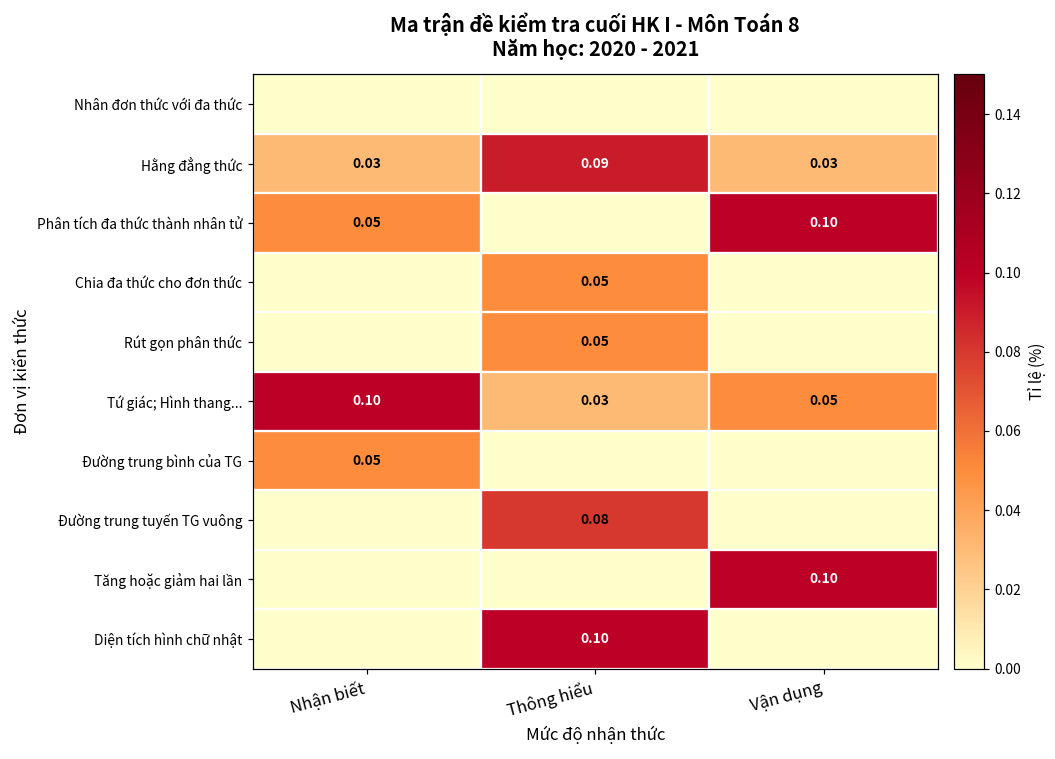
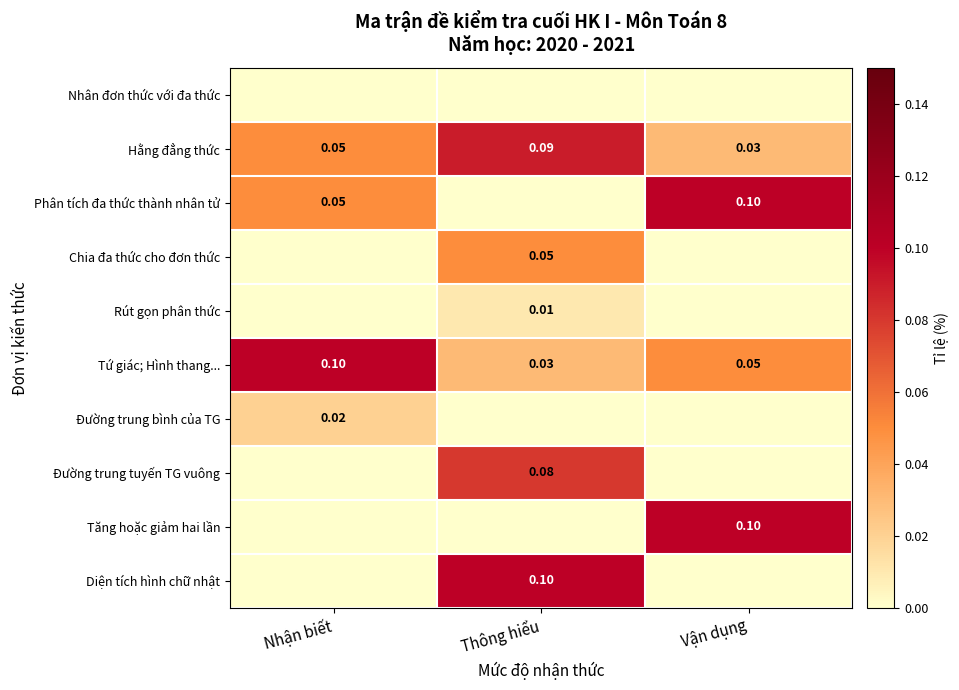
Hằng đẳng thức, Nhận biết: 0.03 -> 0.05
Rút gọn phân thức, Thông hiểu: 0.05 -> 0.01
Đường trung bình của TG, Nhận biết: 0.05 -> 0.02
